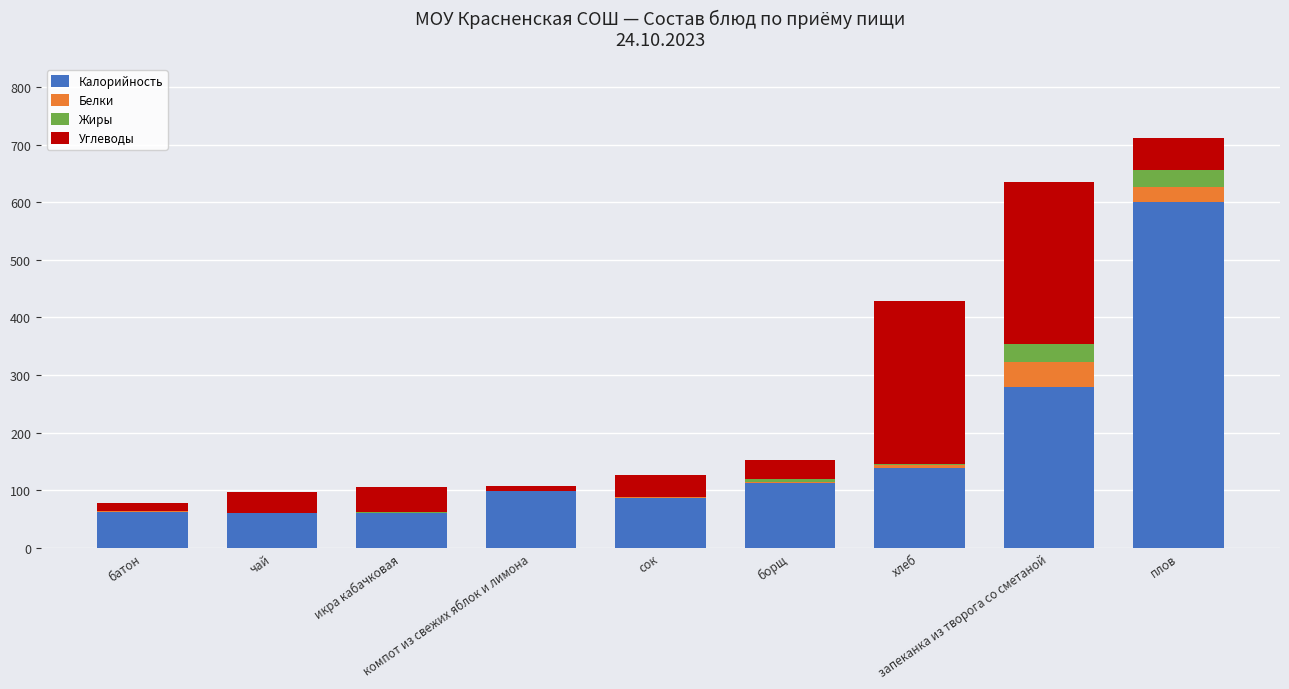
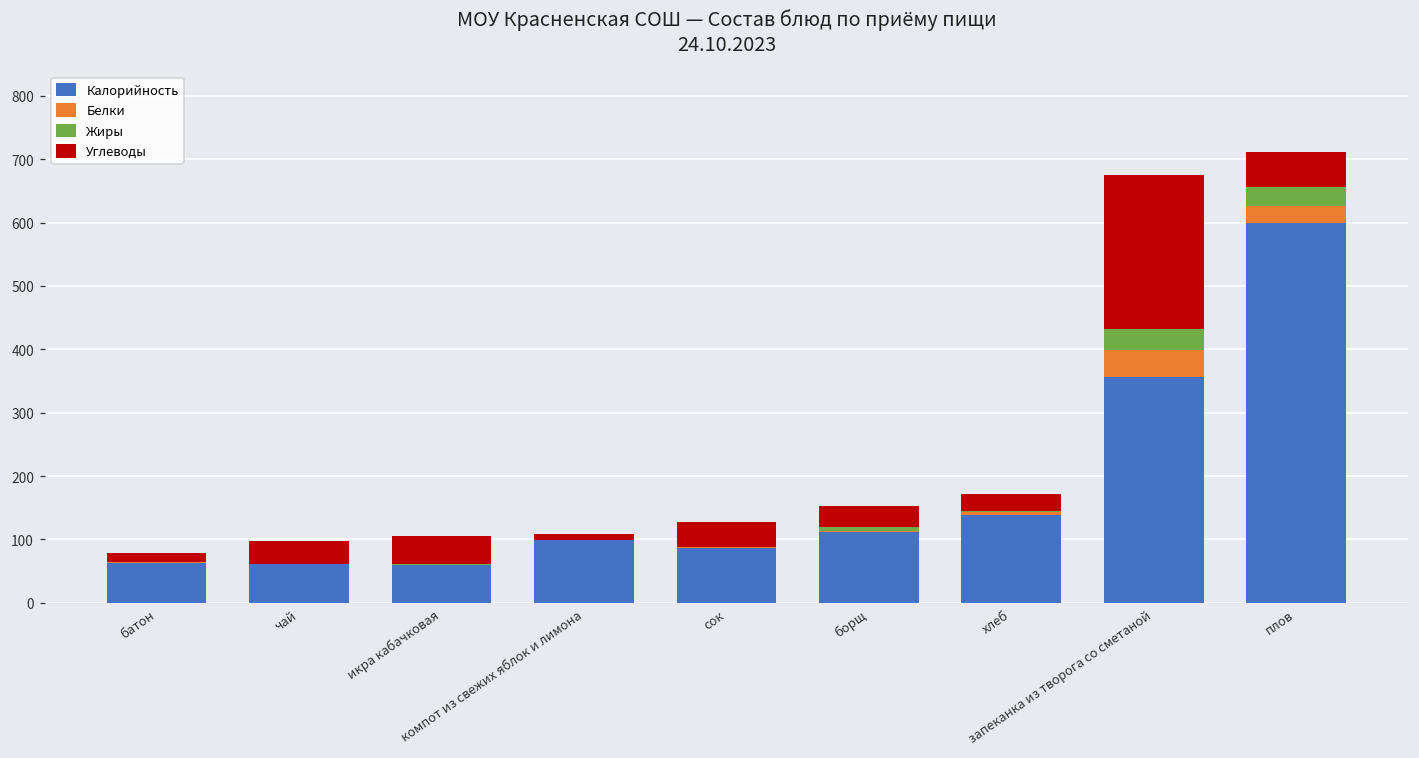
Углеводы, хлеб: 280 -> 30
Калорийность, запеканка из творога со сметаной: 280 -> 360
Углеводы, запеканка из творога со сметаной: 280 -> 240
